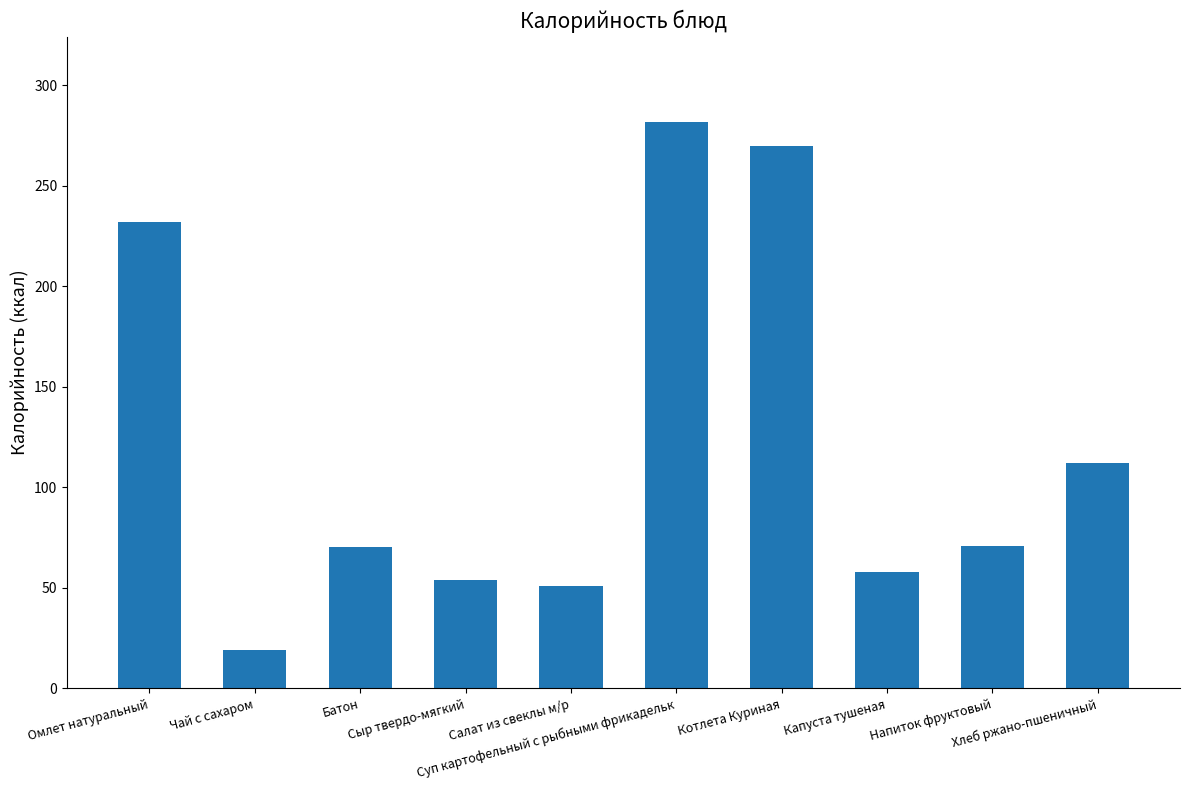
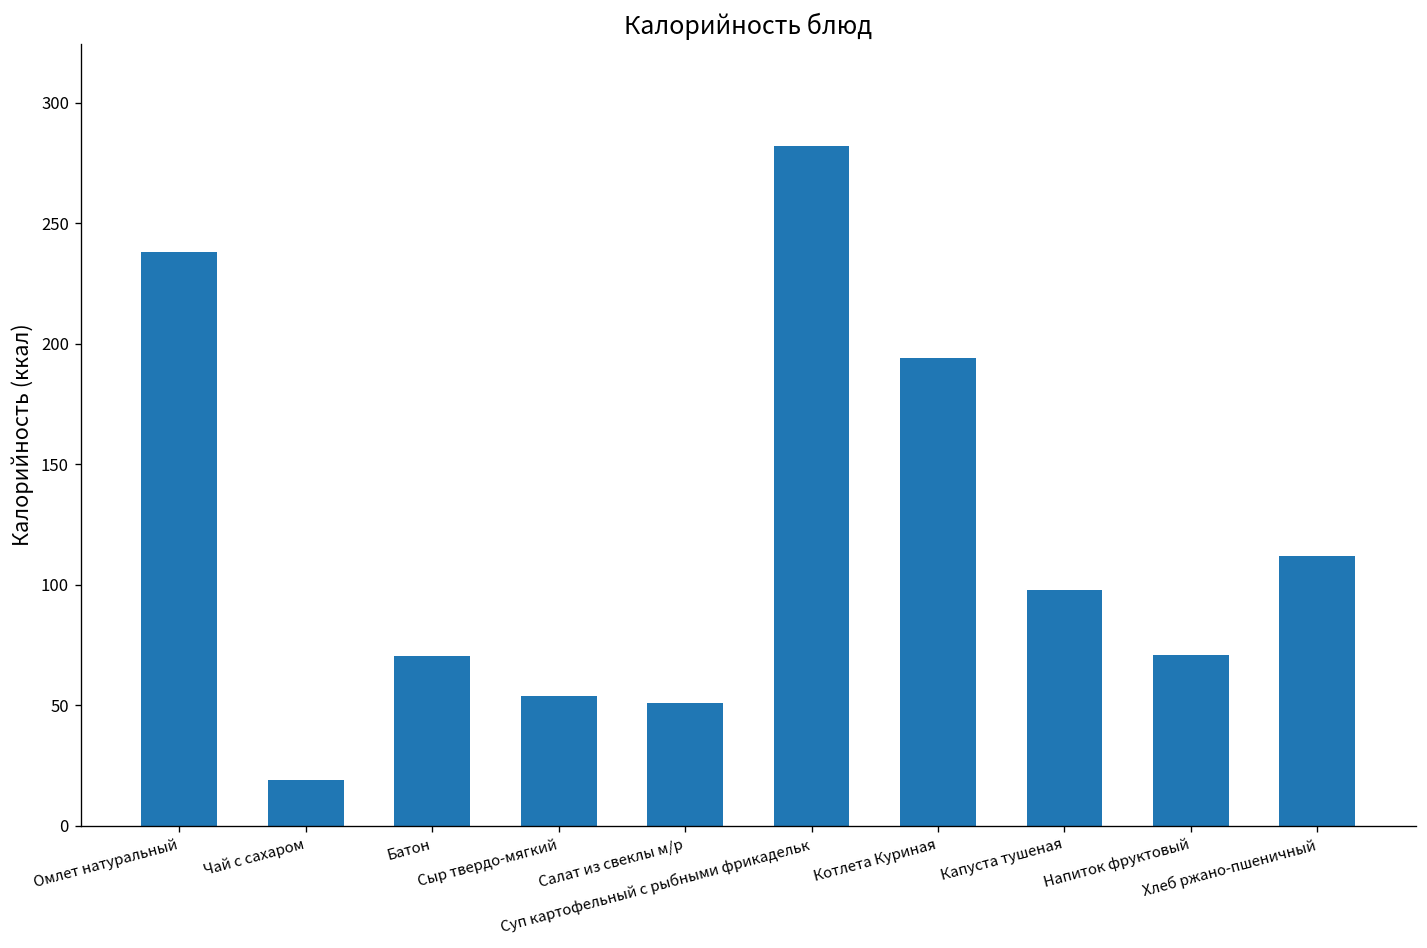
Омлет натуральный: 232 -> 238
Котлета Куриная: 270 -> 194
Капуста тушеная: 58 -> 98
